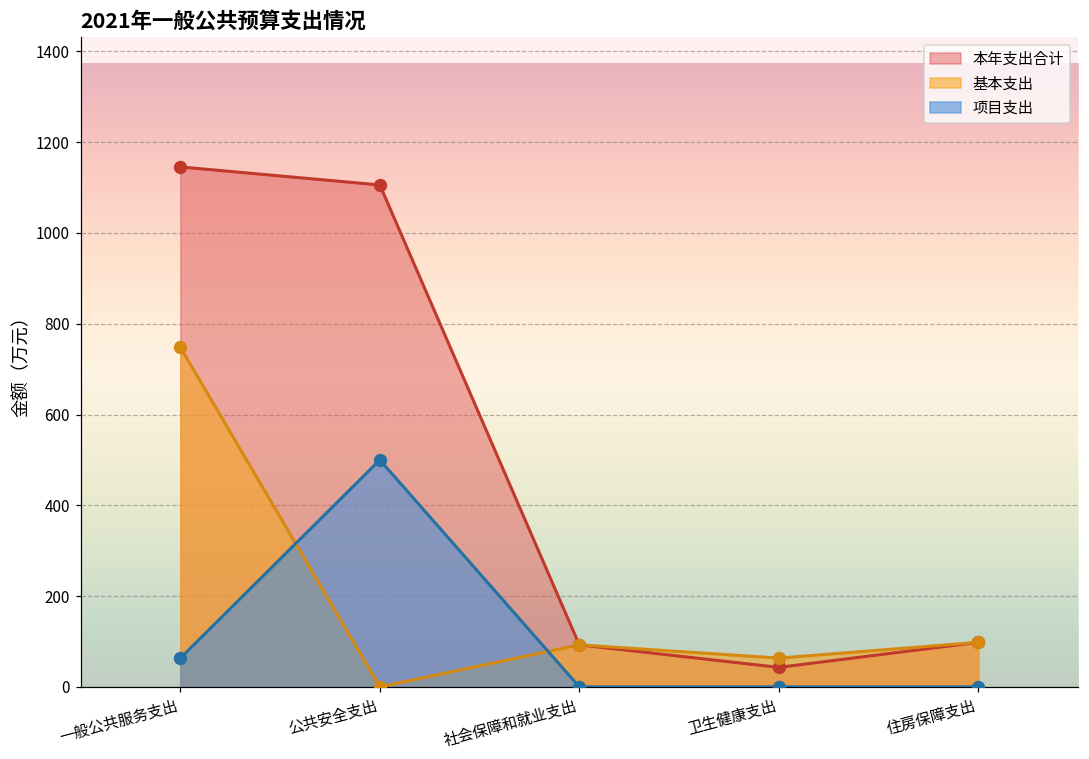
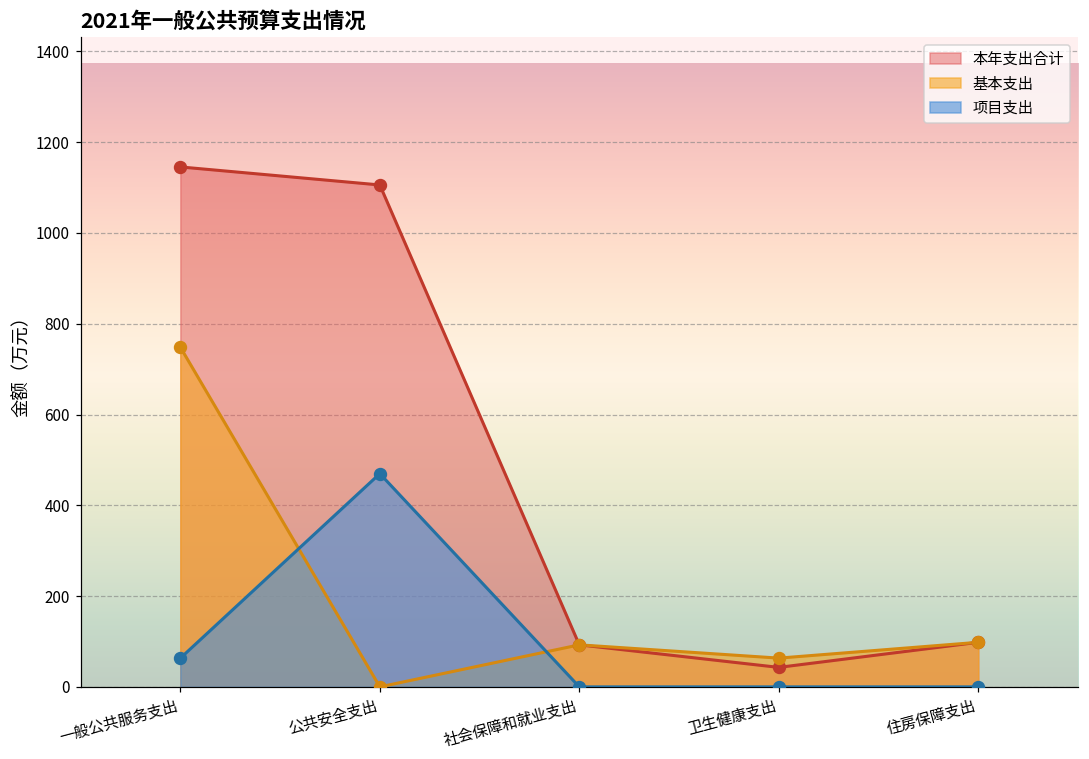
项目支出, 公共安全支出: 500 -> 470
